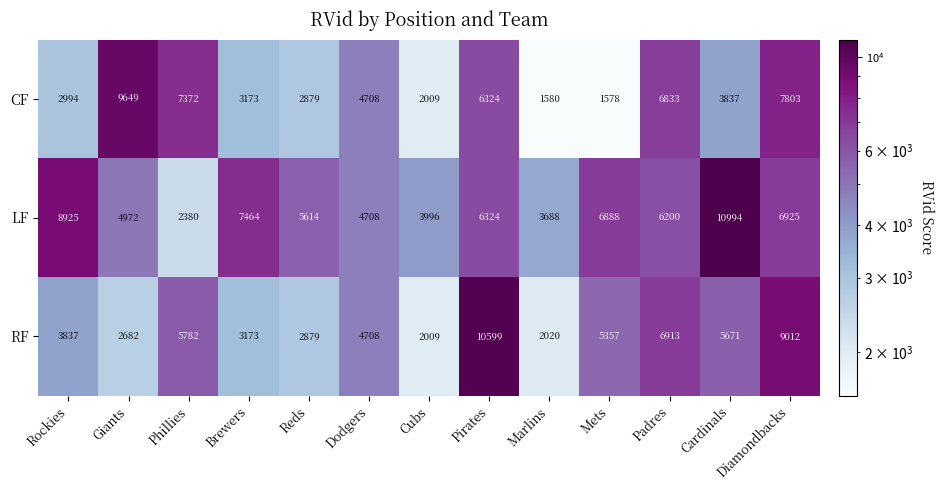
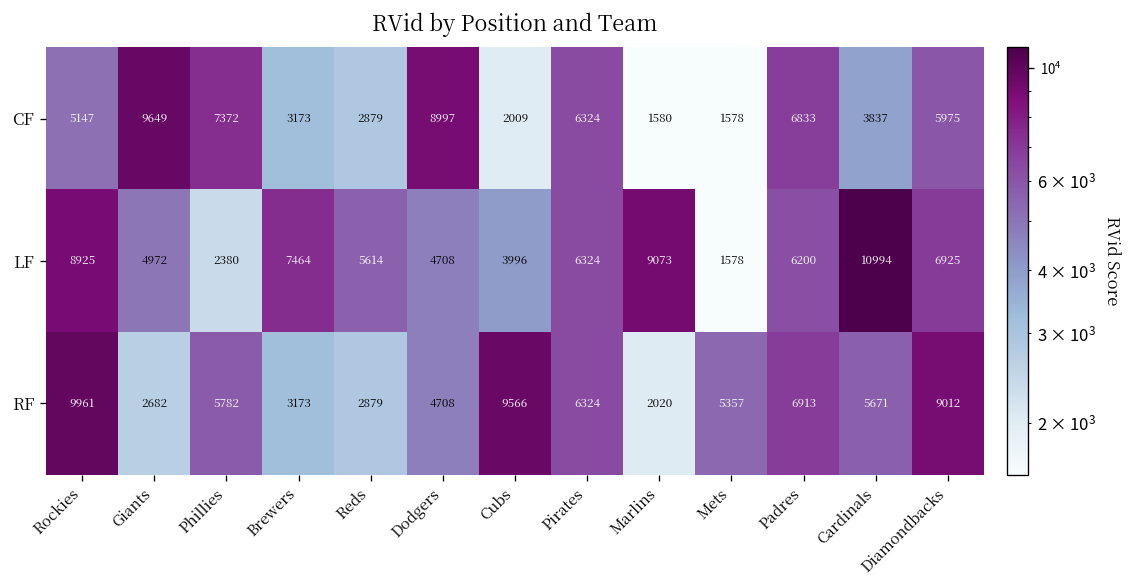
CF, Rockies: 2994 -> 5147
CF, Dodgers: 4708 -> 8997
CF, Diamondbacks: 7803 -> 5975
LF, Marlins: 3688 -> 9073
LF, Mets: 6888 -> 1578
RF, Rockies: 3837 -> 9961
RF, Cubs: 2009 -> 9566
RF, Pirates: 10599 -> 6324
